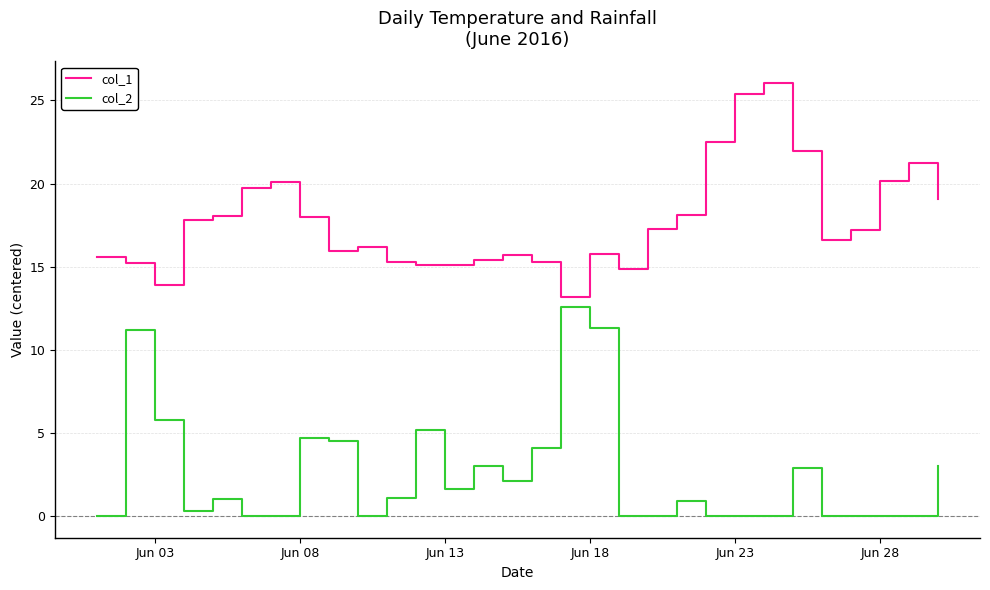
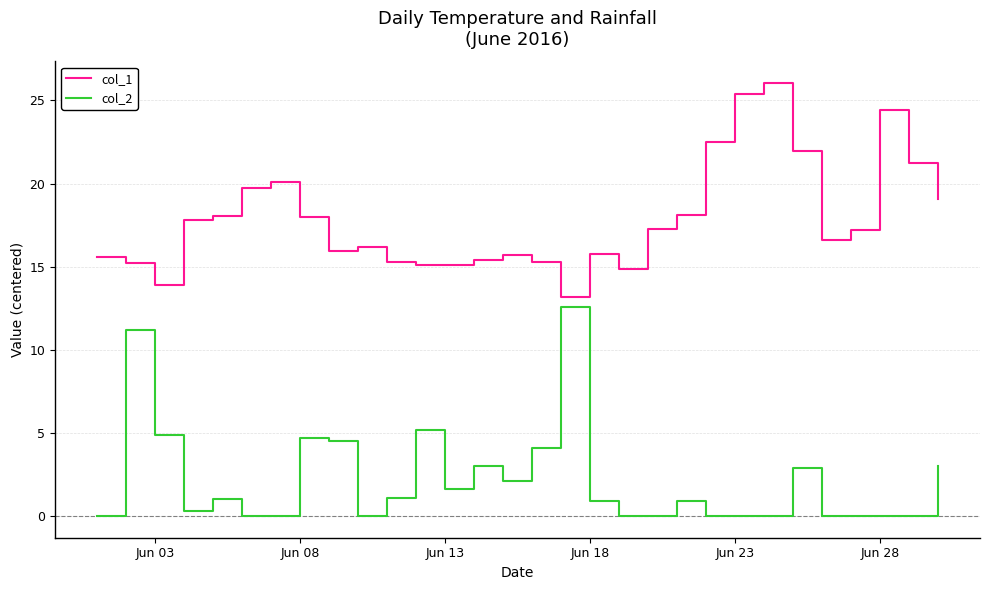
col_2, Jun 03: 5.8 -> 4.9
col_2, Jun 18: 11.3 -> 0.9
col_1, Jun 28: 20.2 -> 24.4
